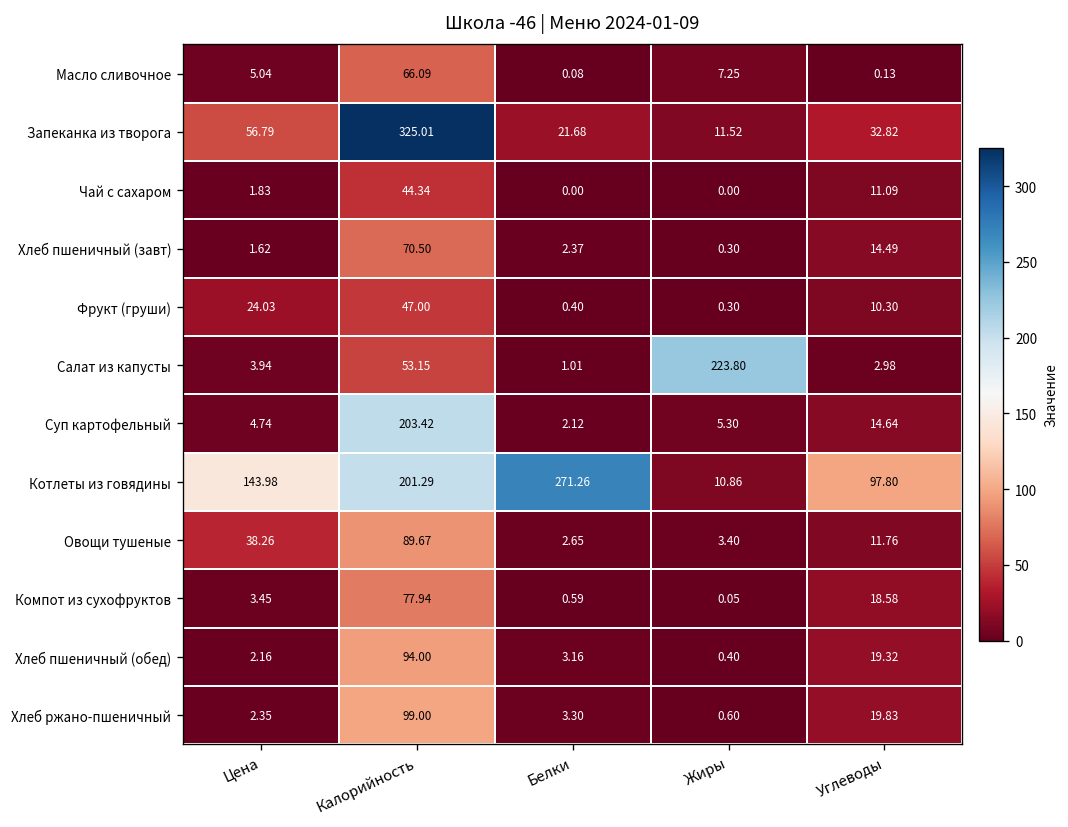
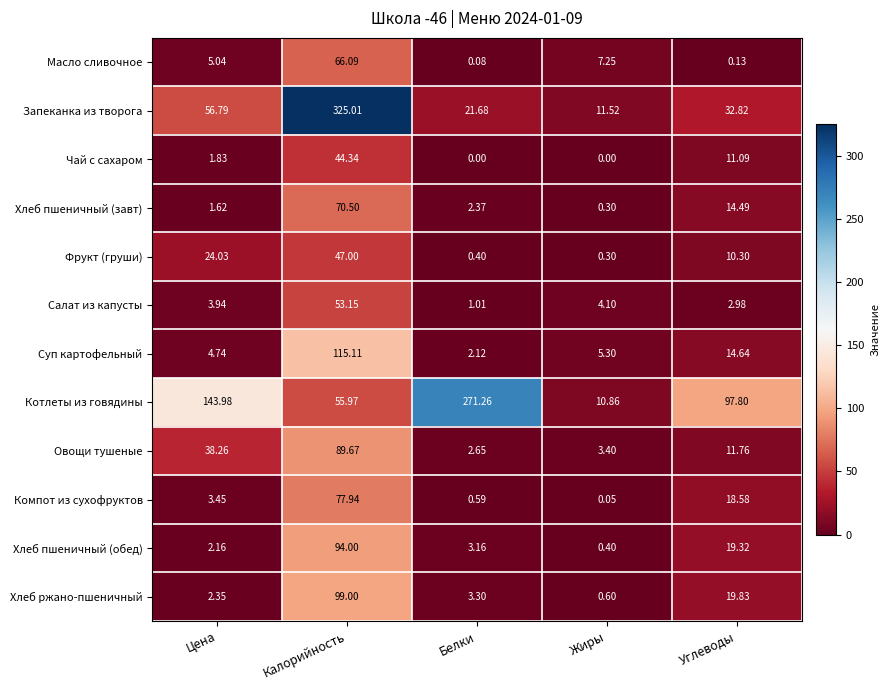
Салат из капусты, Жиры: 223.80 -> 4.10
Суп картофельный, Калорийность: 203.42 -> 115.11
Котлеты из говядины, Калорийность: 201.29 -> 55.97
